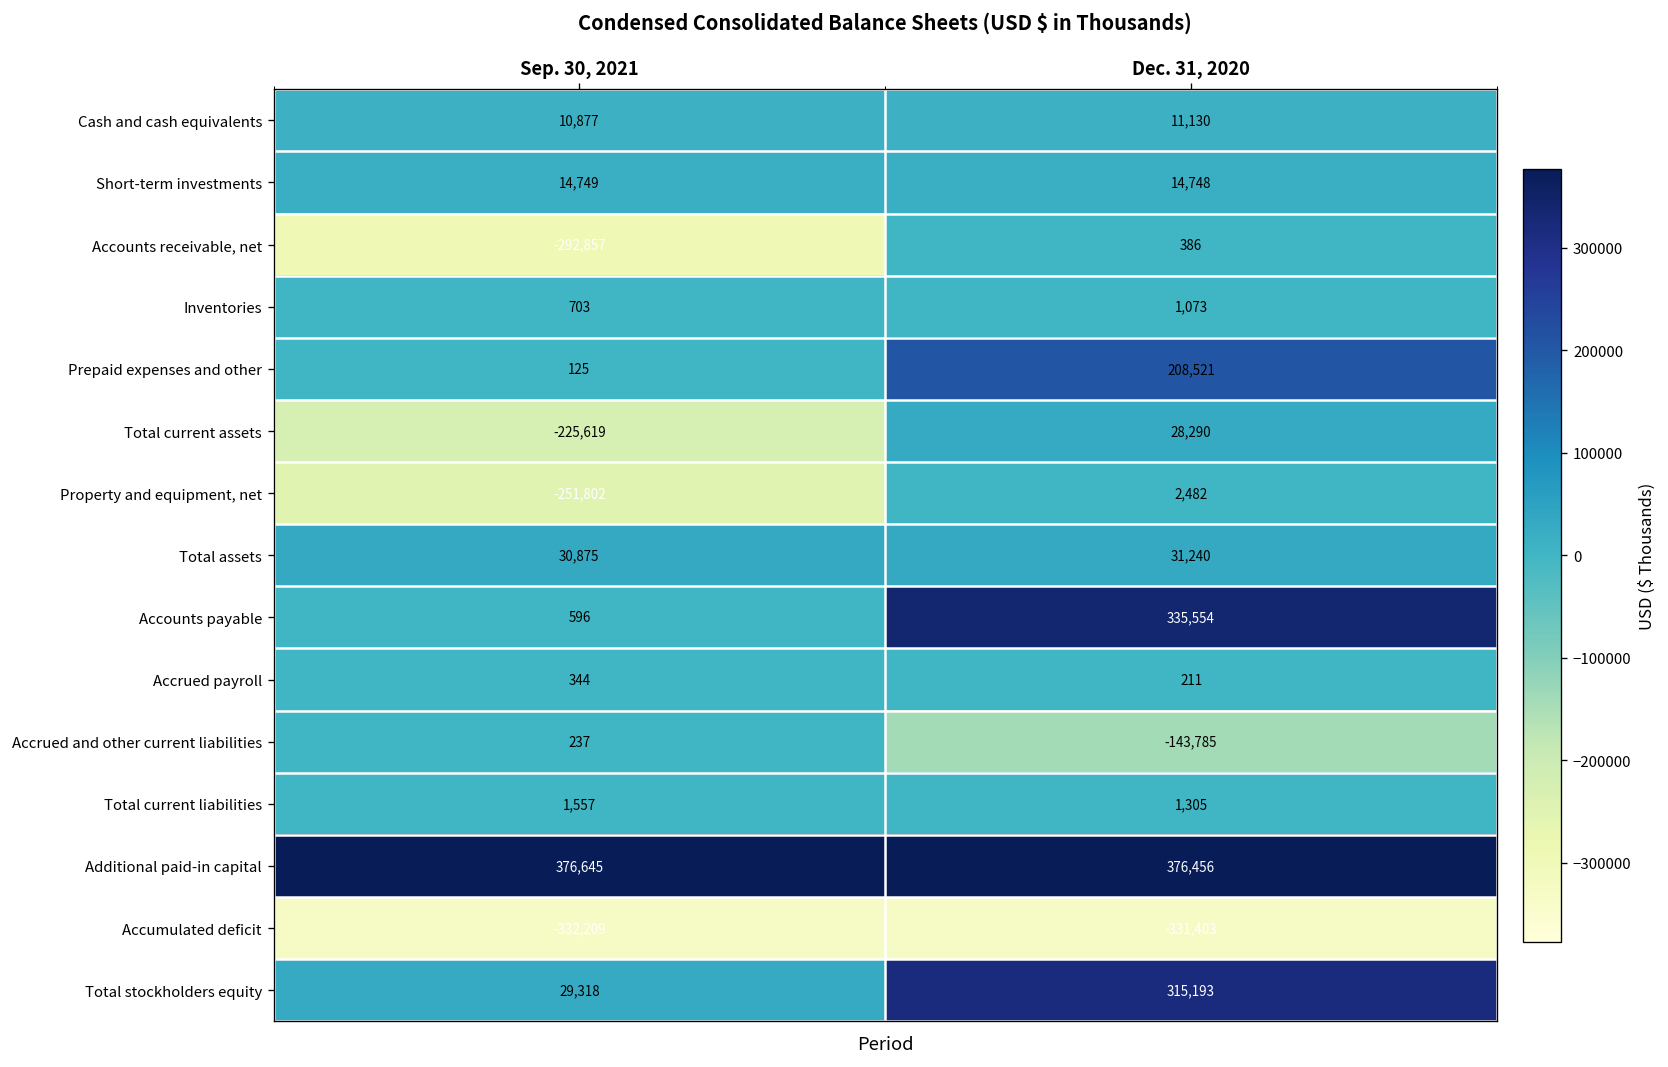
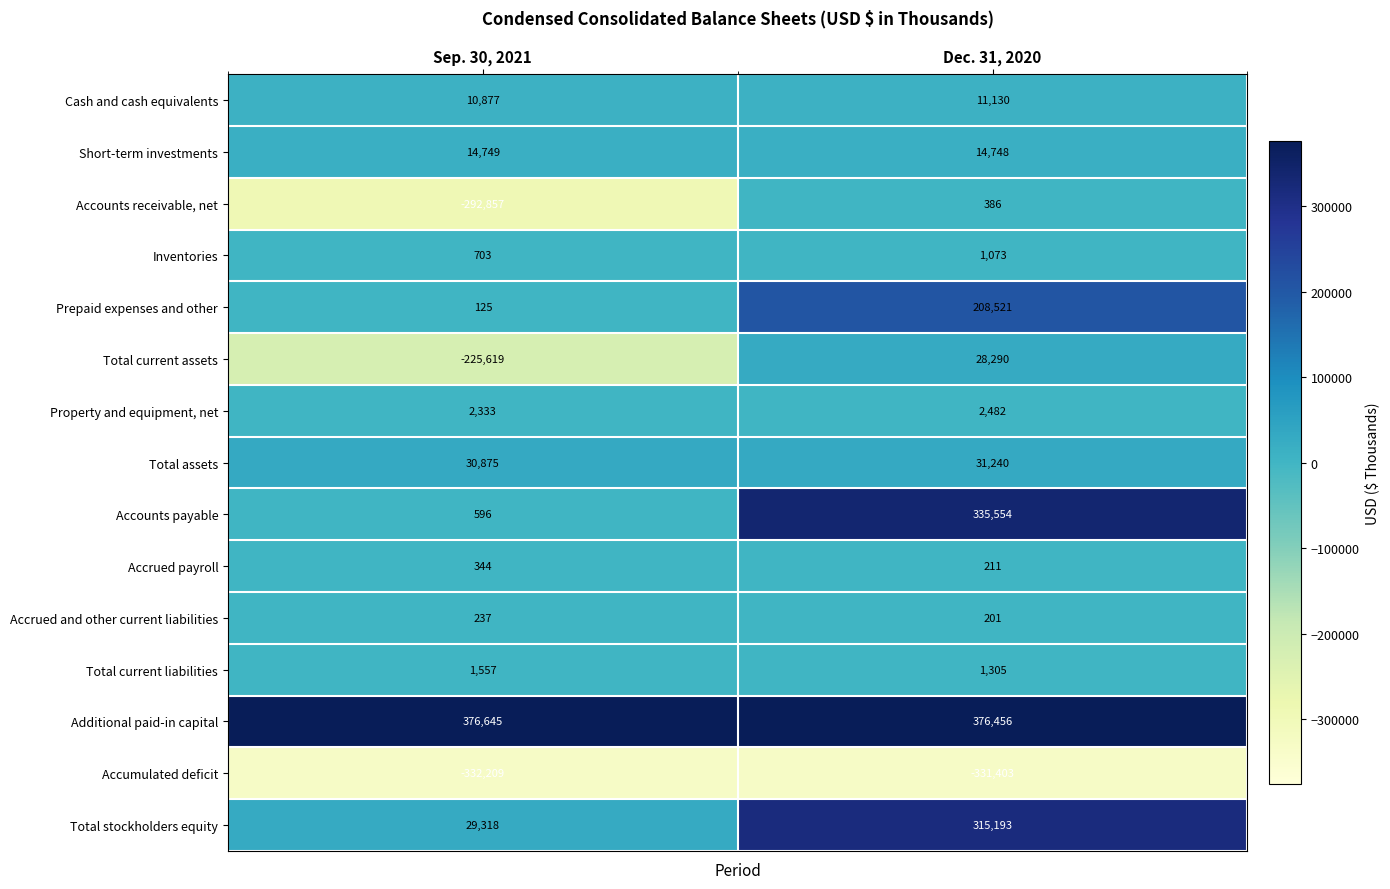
Property and equipment, net, Sep. 30, 2021: -251,802 -> 2,333
Accrued and other current liabilities, Dec. 31, 2020: -143,785 -> 201
